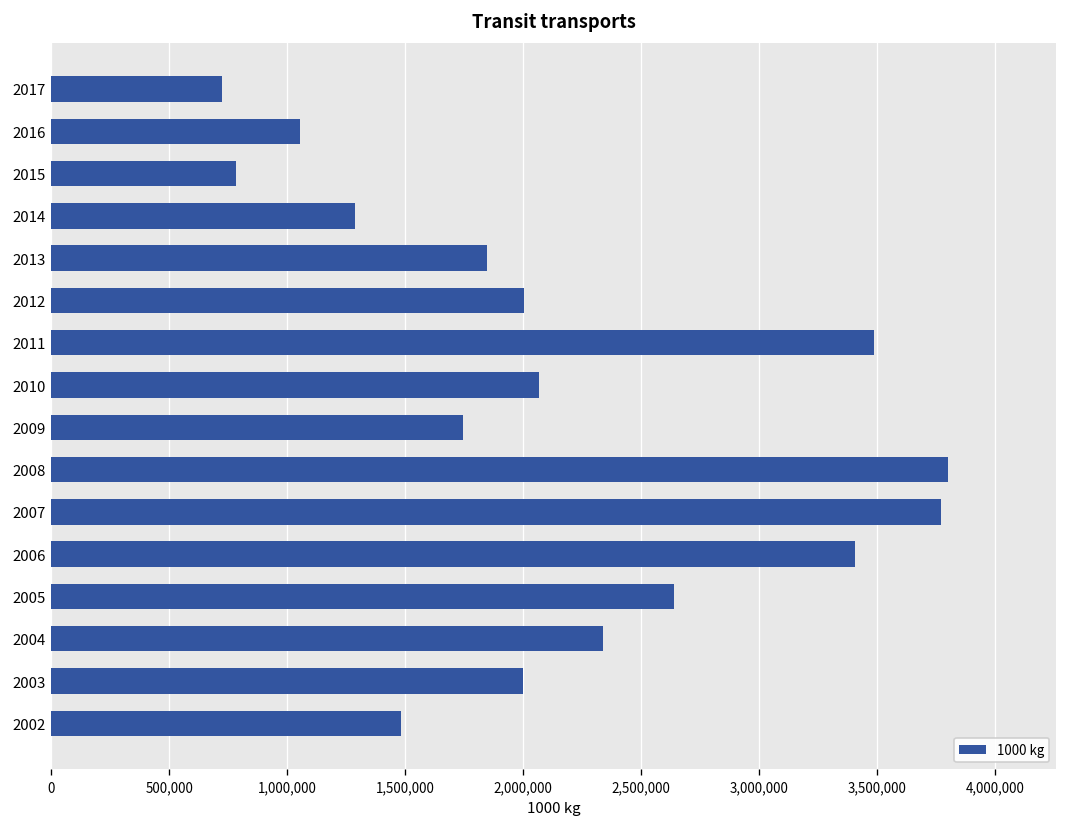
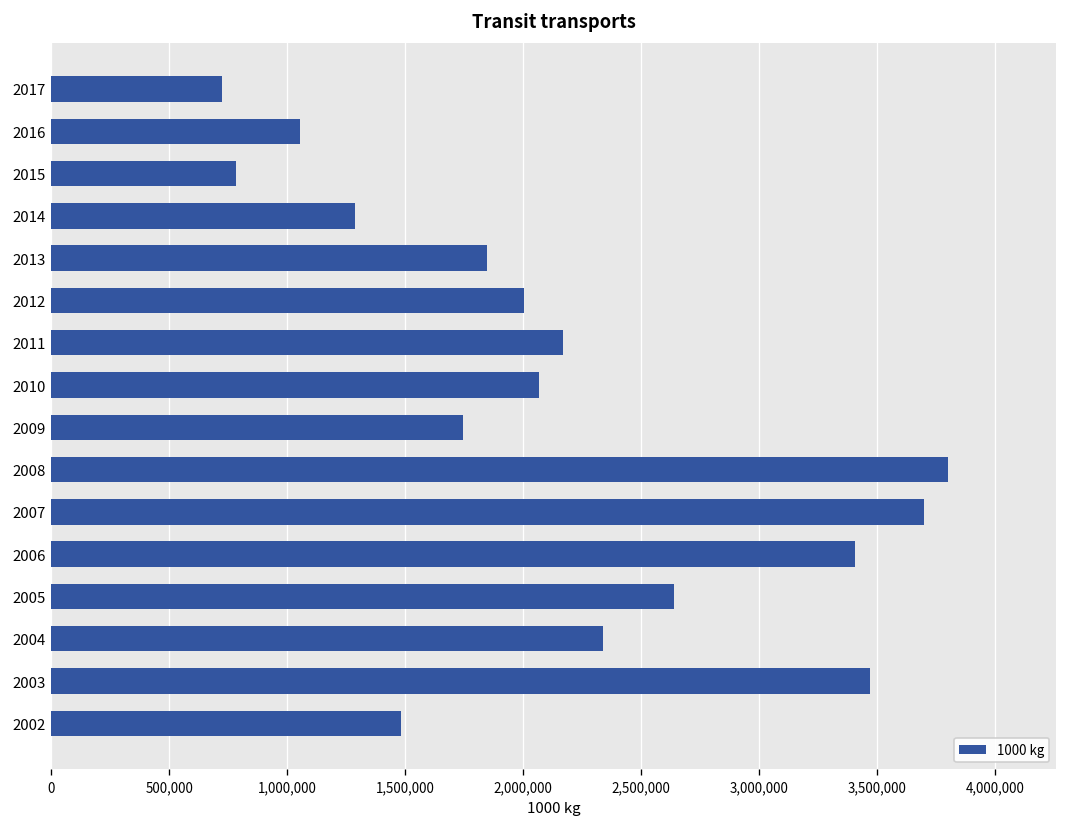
2011: 3,480,000 -> 2,170,000
2007: 3,770,000 -> 3,700,000
2003: 2,000,000 -> 3,470,000
